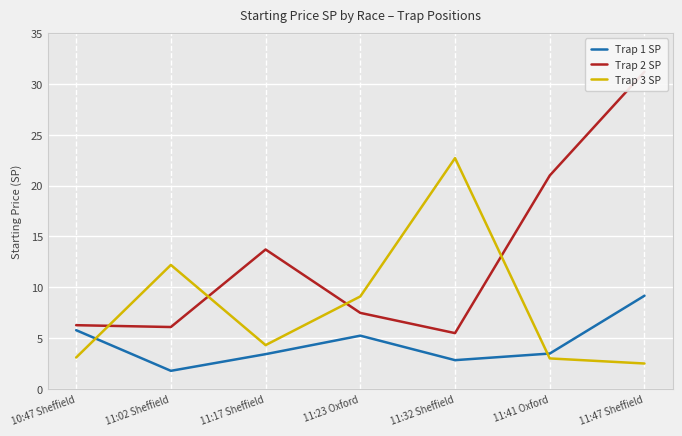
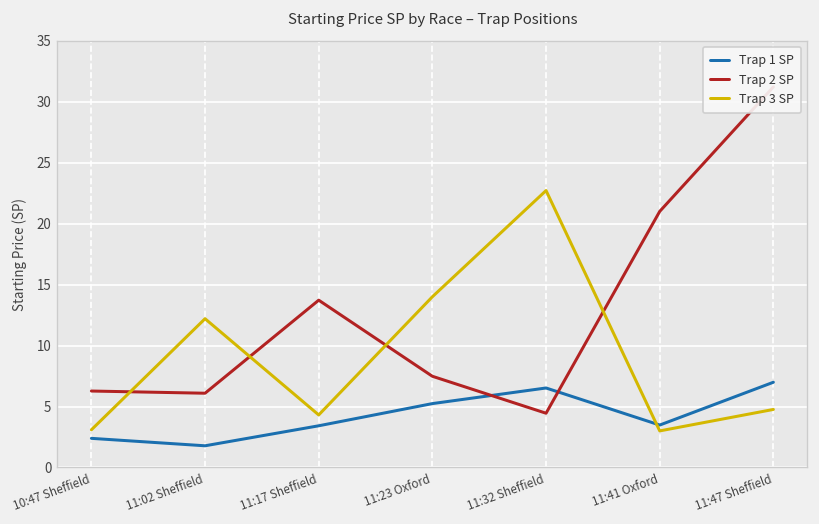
Trap 1 SP, 10:47 Sheffield: 5.8 -> 2.4
Trap 3 SP, 11:23 Oxford: 9.1 -> 14.0
Trap 1 SP, 11:32 Sheffield: 2.8 -> 6.5
Trap 2 SP, 11:32 Sheffield: 5.5 -> 4.5
Trap 1 SP, 11:47 Sheffield: 9.2 -> 7.0
Trap 3 SP, 11:47 Sheffield: 2.5 -> 4.8
